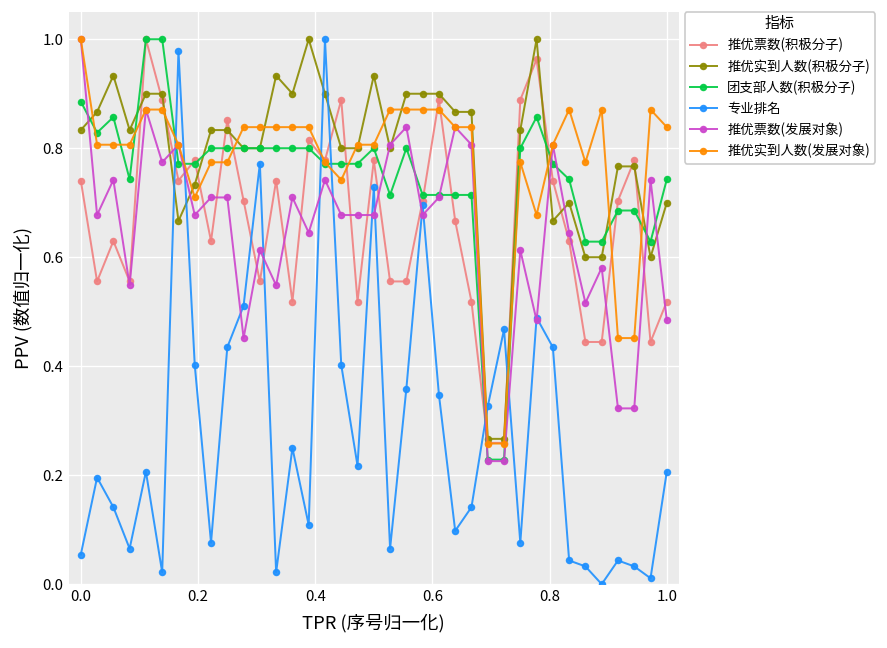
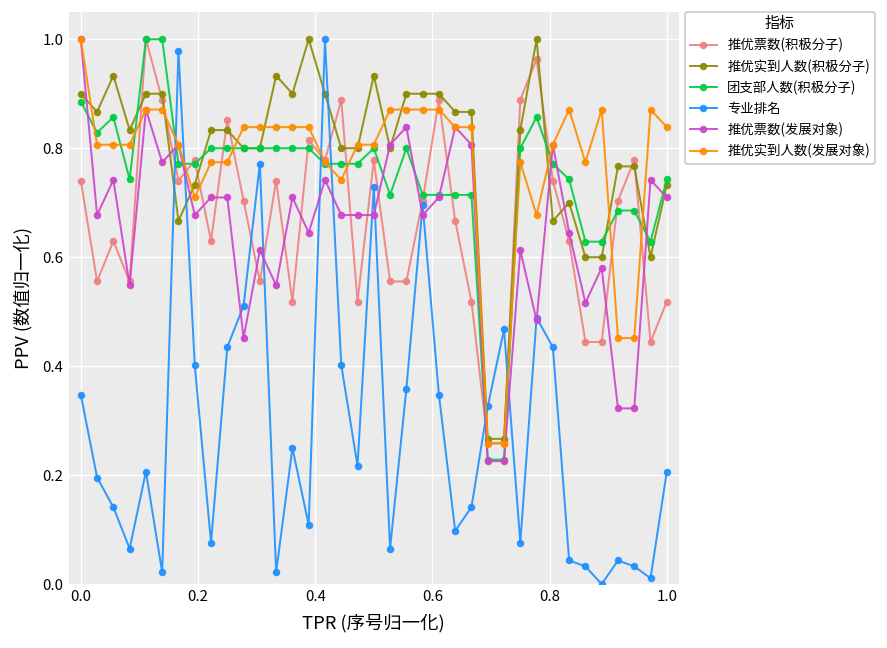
推优实到人数(积极分子), 0.0: 0.83 -> 0.90
专业排名, 0.0: 0.05 -> 0.35
推优实到人数(积极分子), 1.0: 0.70 -> 0.73
推优票数(发展对象), 1.0: 0.48 -> 0.71
